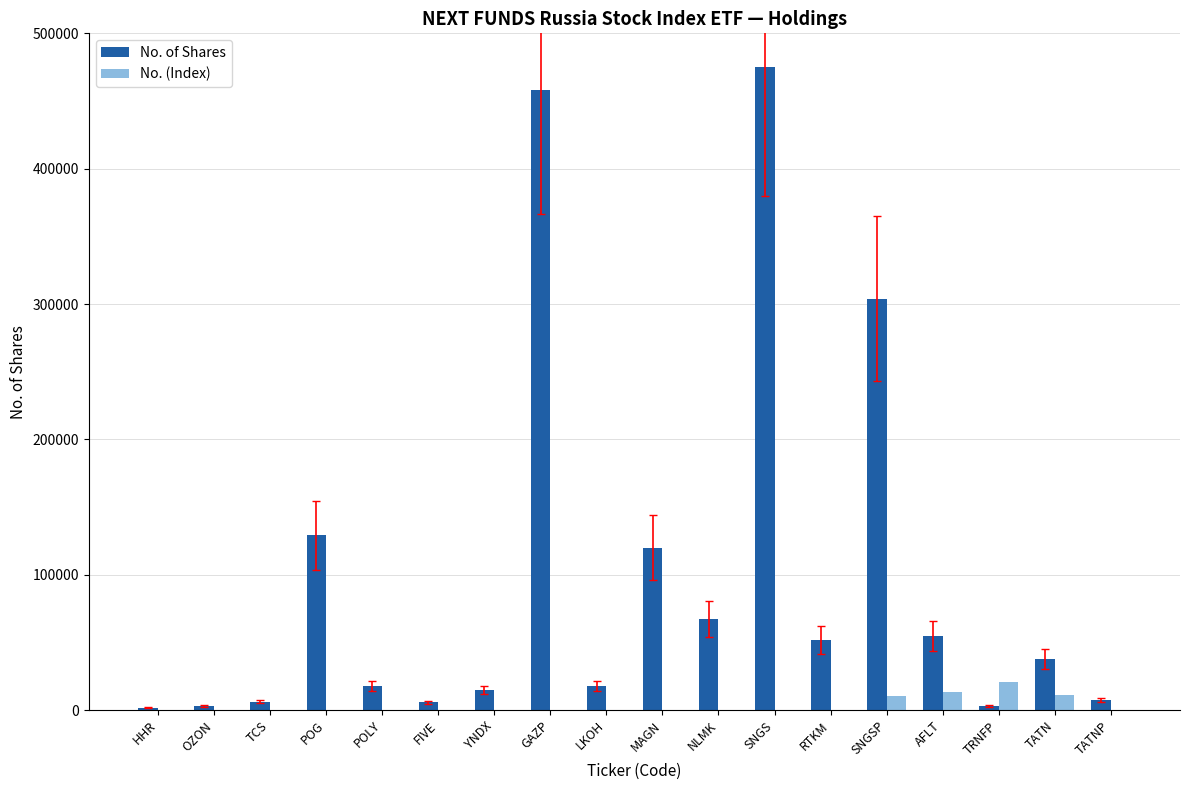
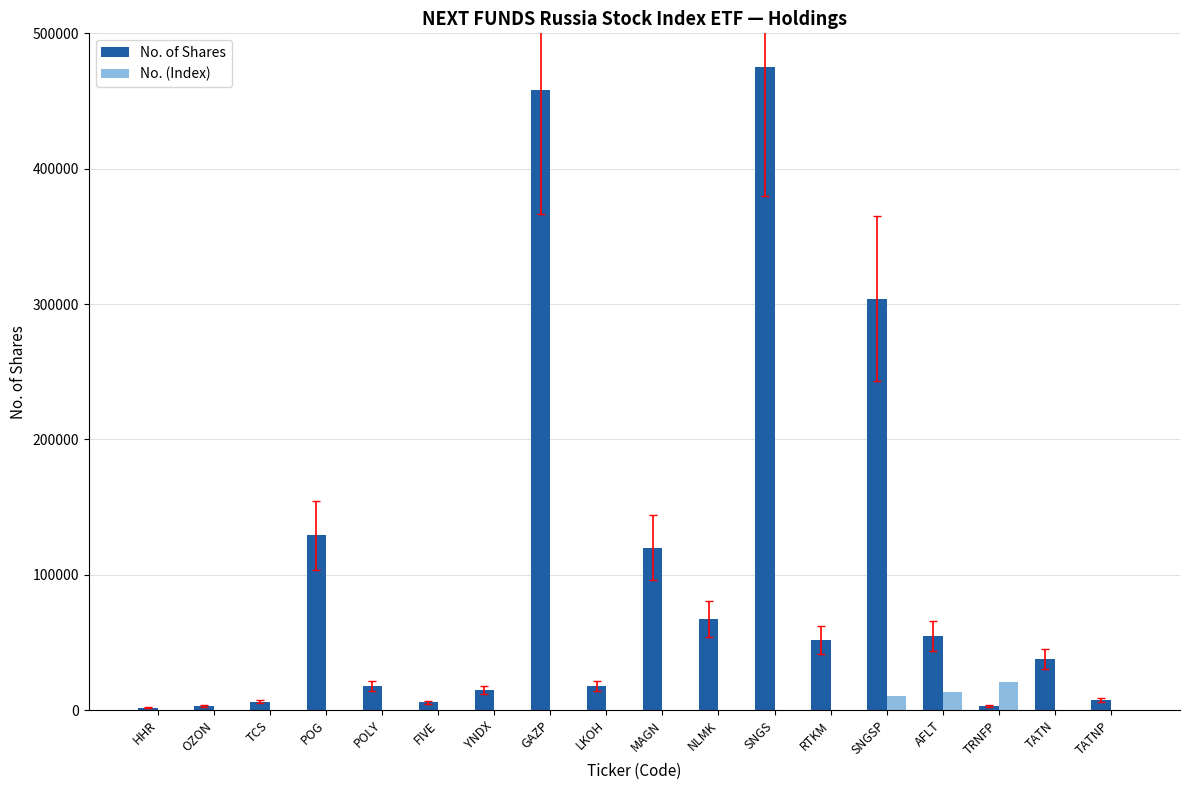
No. (Index), TATN: 11000 -> 0
